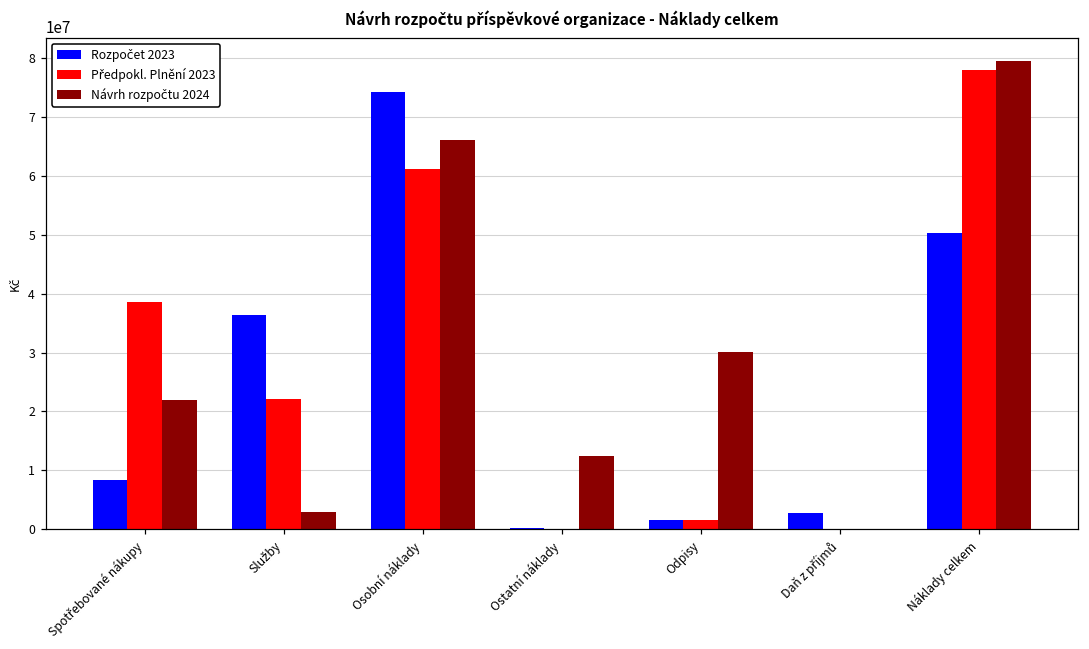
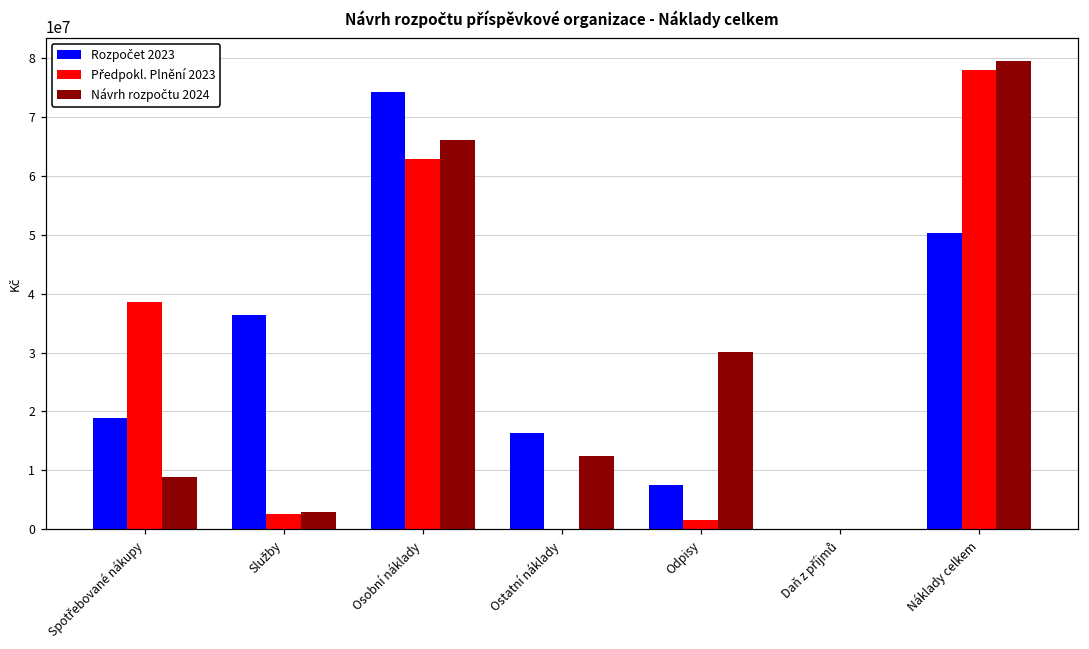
Rozpočet 2023, Spotřebované nákupy: 8000000 -> 19000000
Návrh rozpočtu 2024, Spotřebované nákupy: 22000000 -> 9000000
Předpokl. Plnění 2023, Služby: 22000000 -> 3000000
Předpokl. Plnění 2023, Osobní náklady: 61000000 -> 63000000
Rozpočet 2023, Ostatní náklady: 0 -> 16000000
Rozpočet 2023, Odpisy: 2000000 -> 8000000
Rozpočet 2023, Daň z příjmů: 3000000 -> 0
